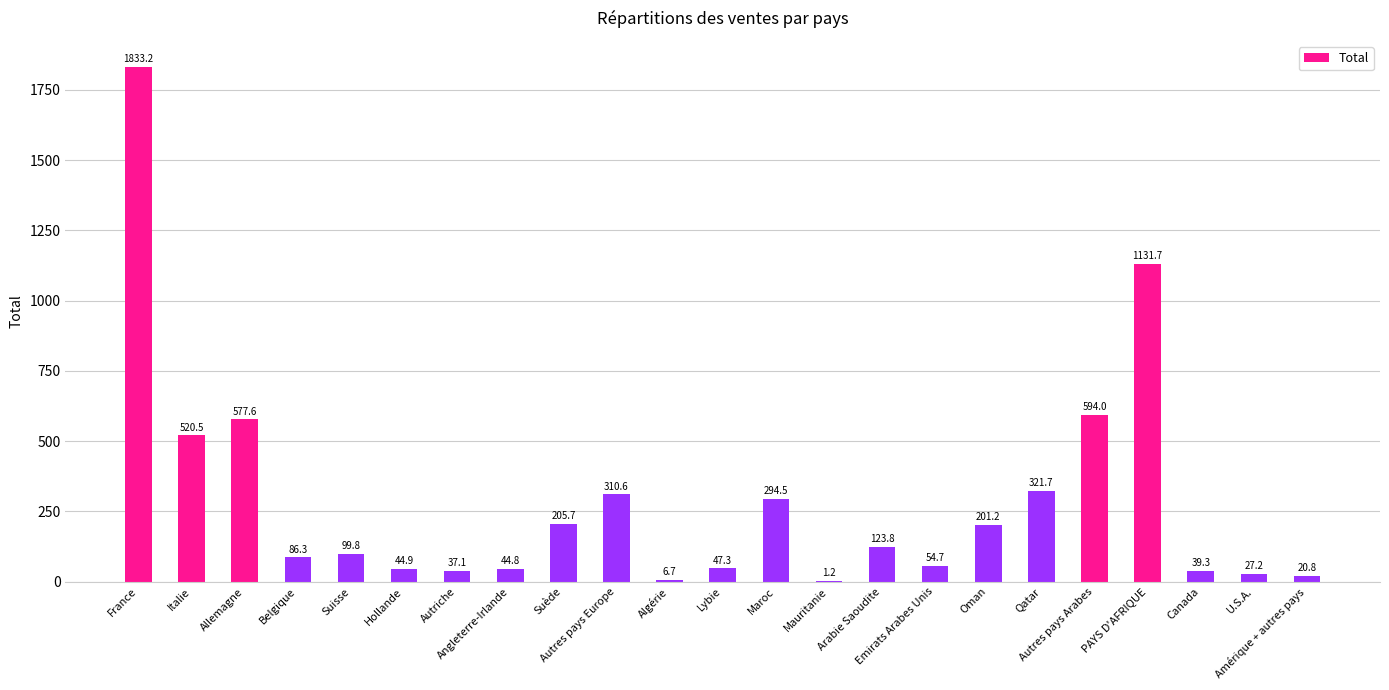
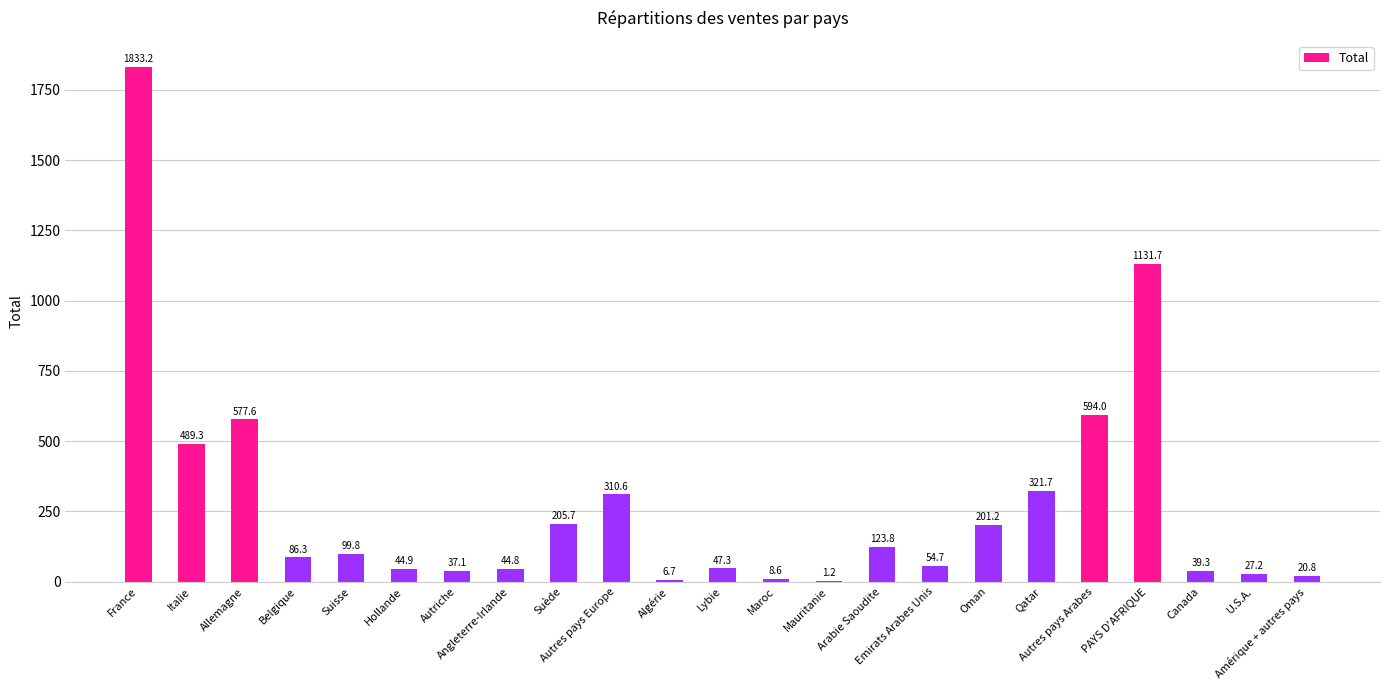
Italie: 520.5 -> 489.3
Maroc: 294.5 -> 8.6
